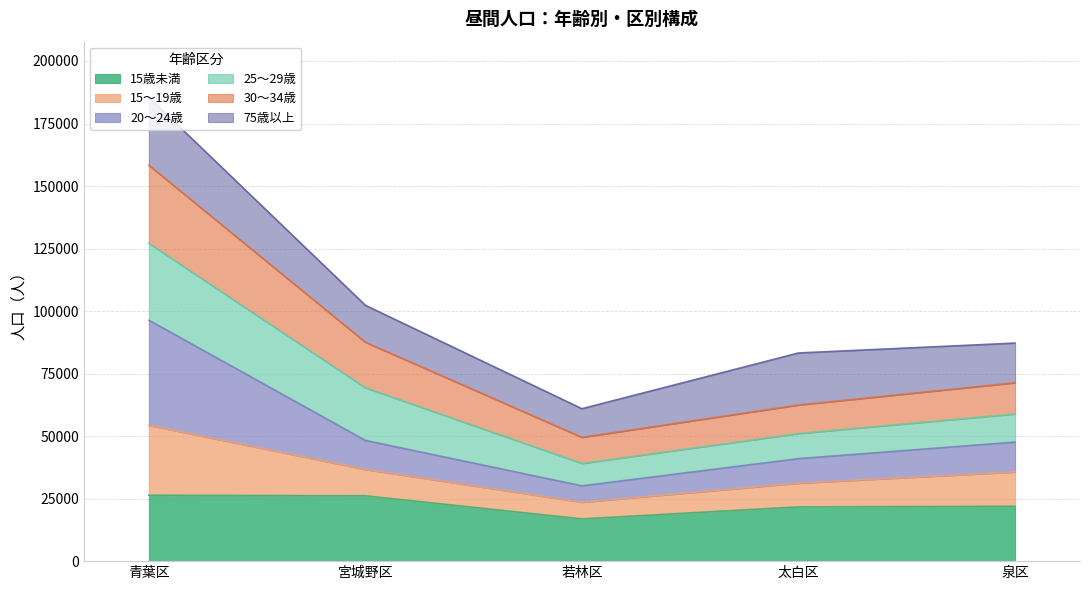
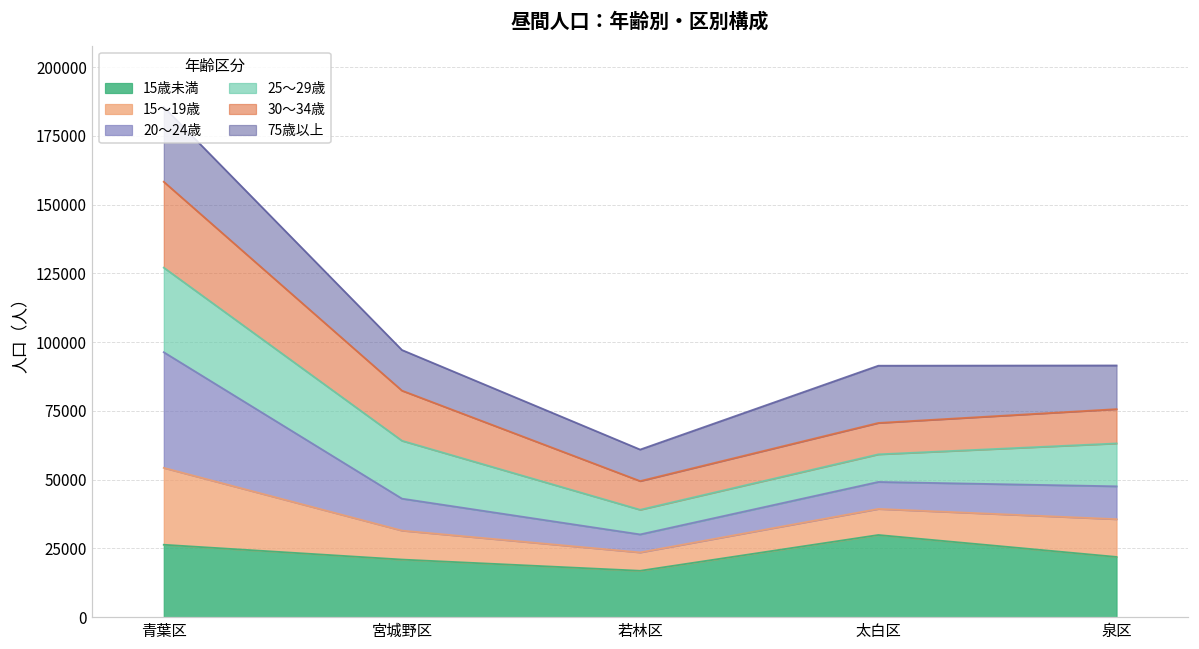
15歳未満, 宮城野区: 26000 -> 21000
15歳未満, 太白区: 22000 -> 30000
25～29歳, 泉区: 11000 -> 16000
